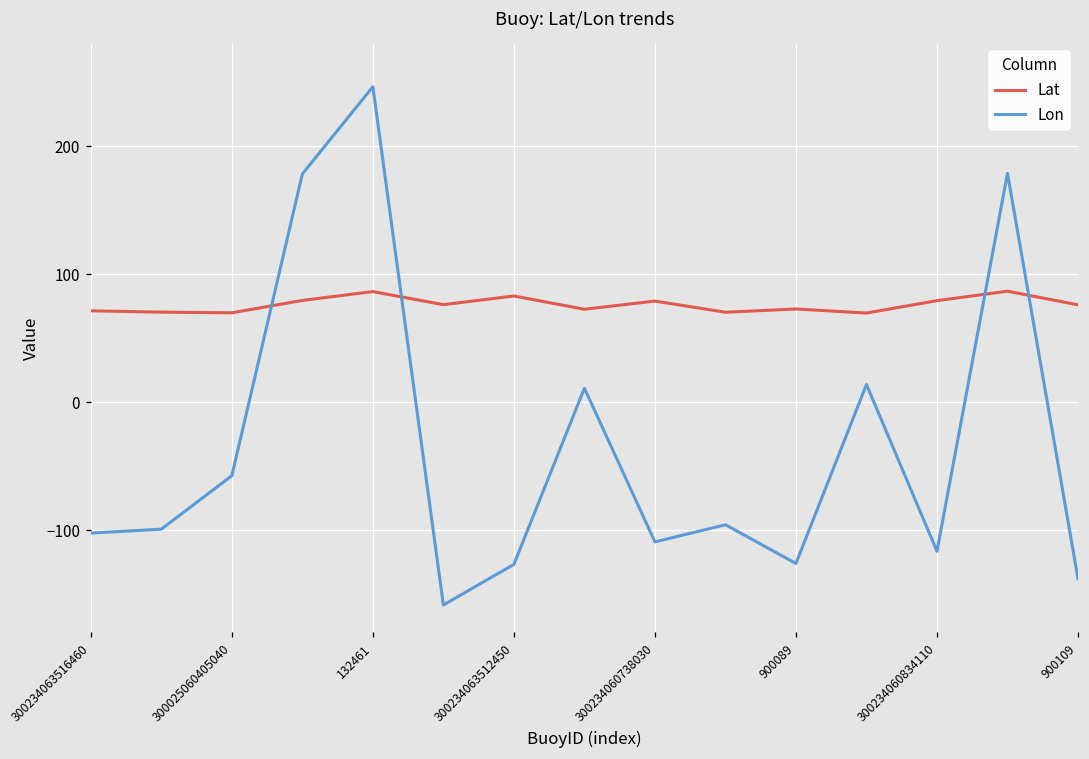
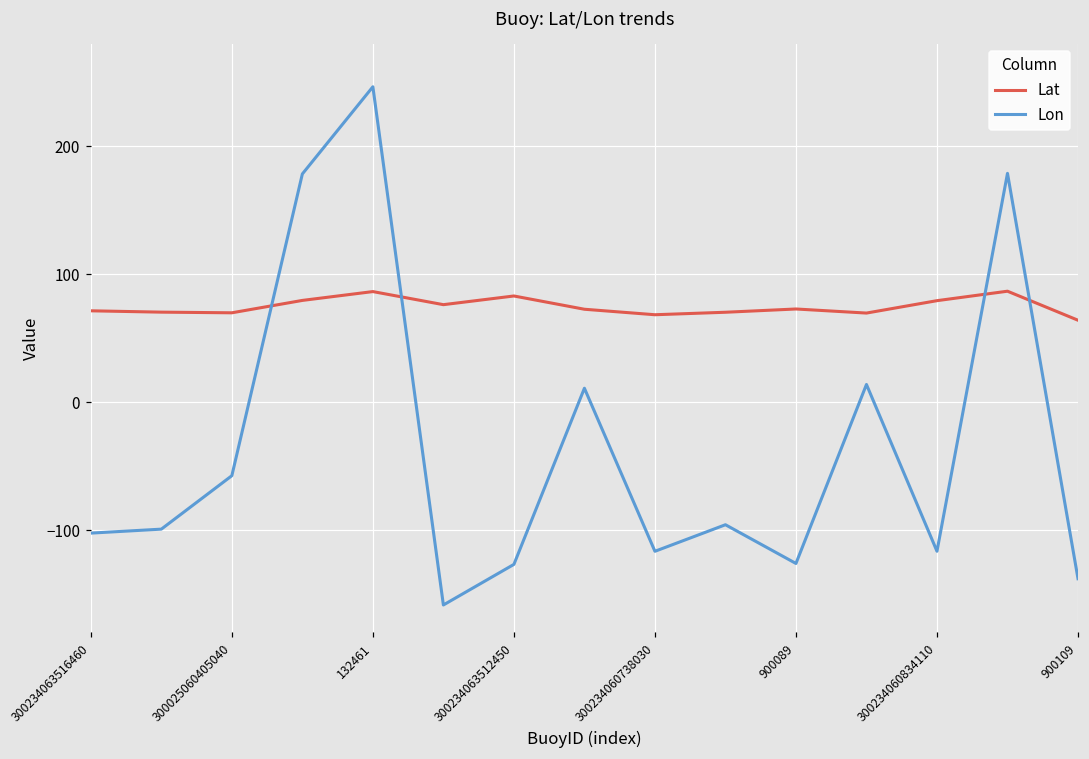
Lat, 300234060738030: 79 -> 68
Lon, 300234060738030: -109 -> -117
Lat, 900109: 76 -> 64
